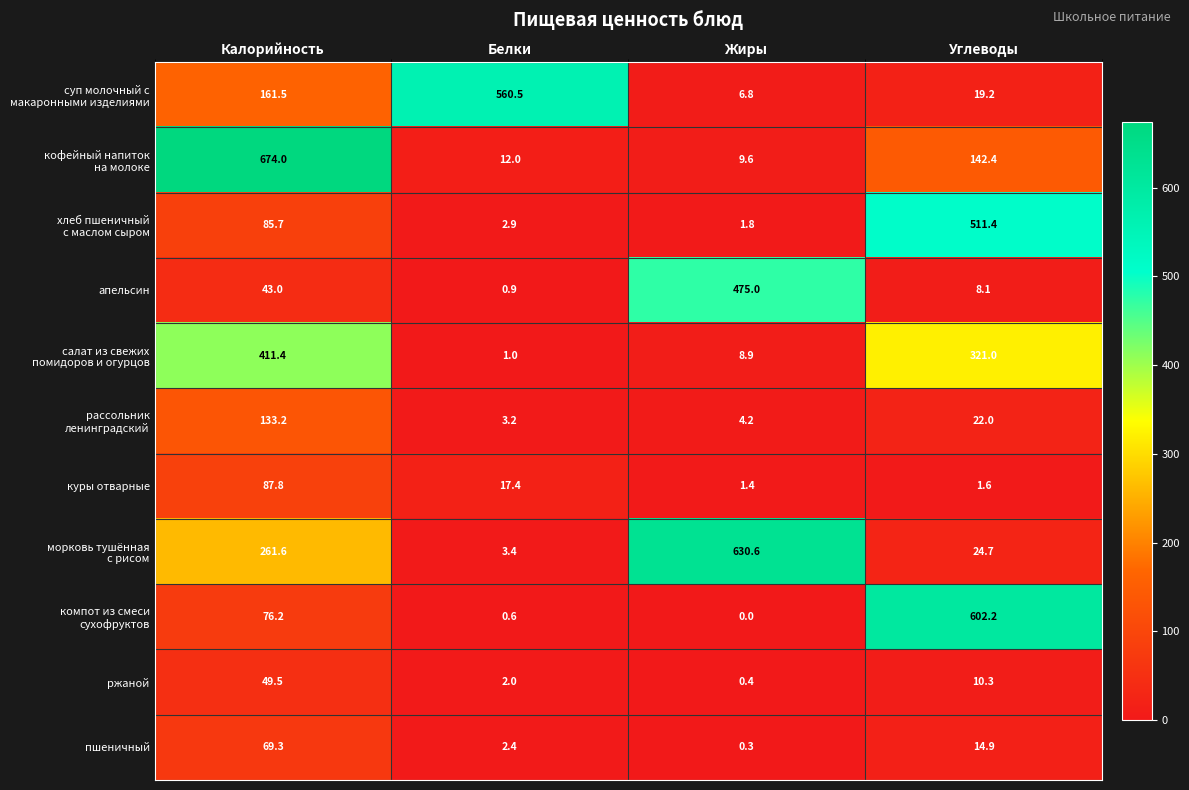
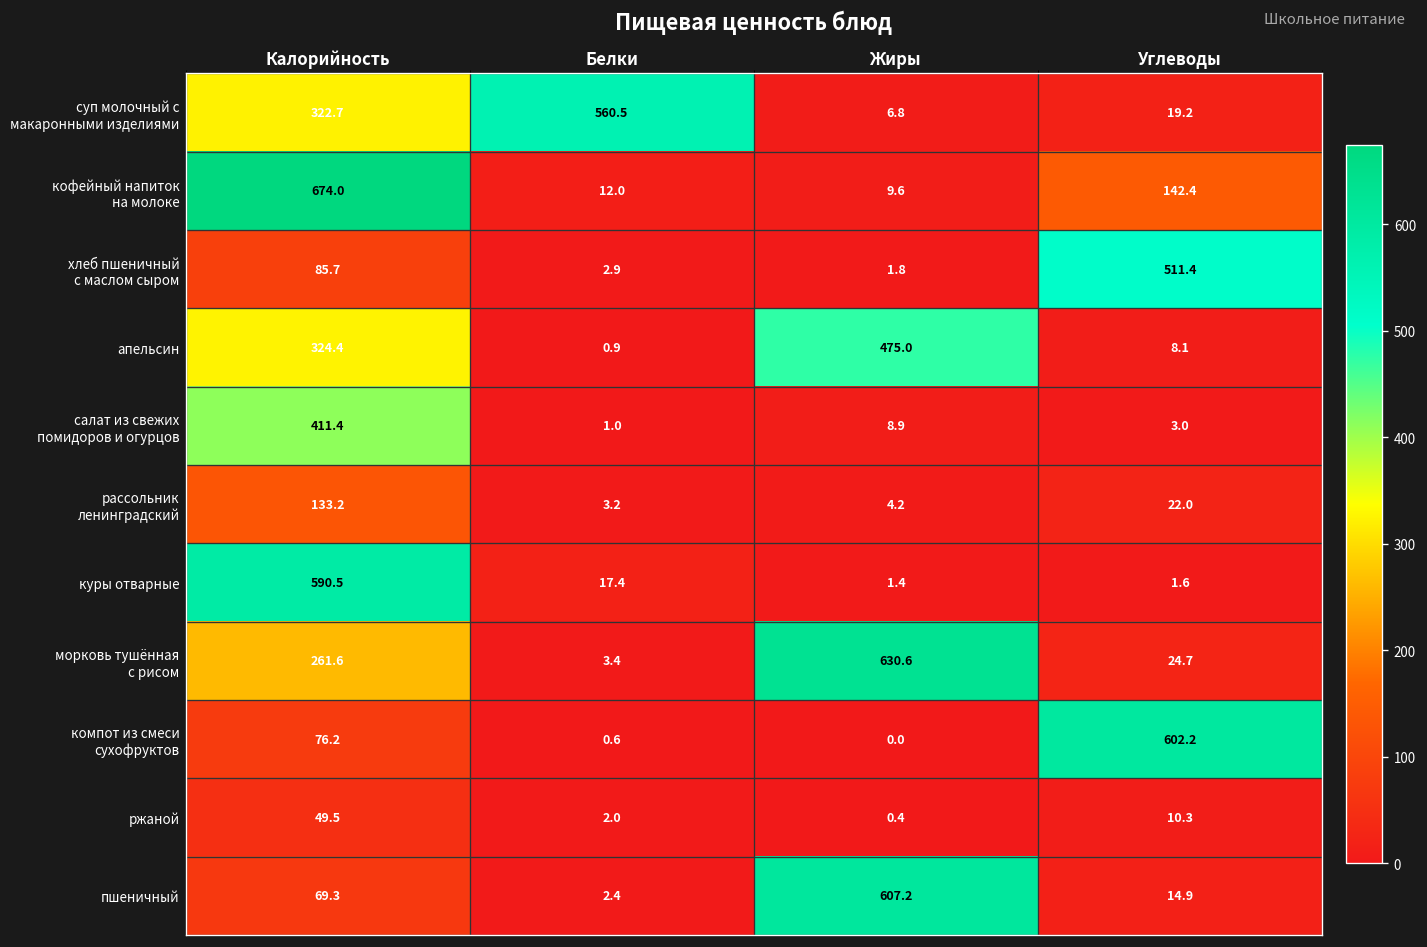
суп молочный с макаронными изделиями, Калорийность: 161.5 -> 322.7
апельсин, Калорийность: 43.0 -> 324.4
салат из свежих помидоров и огурцов, Углеводы: 321.0 -> 3.0
куры отварные, Калорийность: 87.8 -> 590.5
пшеничный, Жиры: 0.3 -> 607.2
